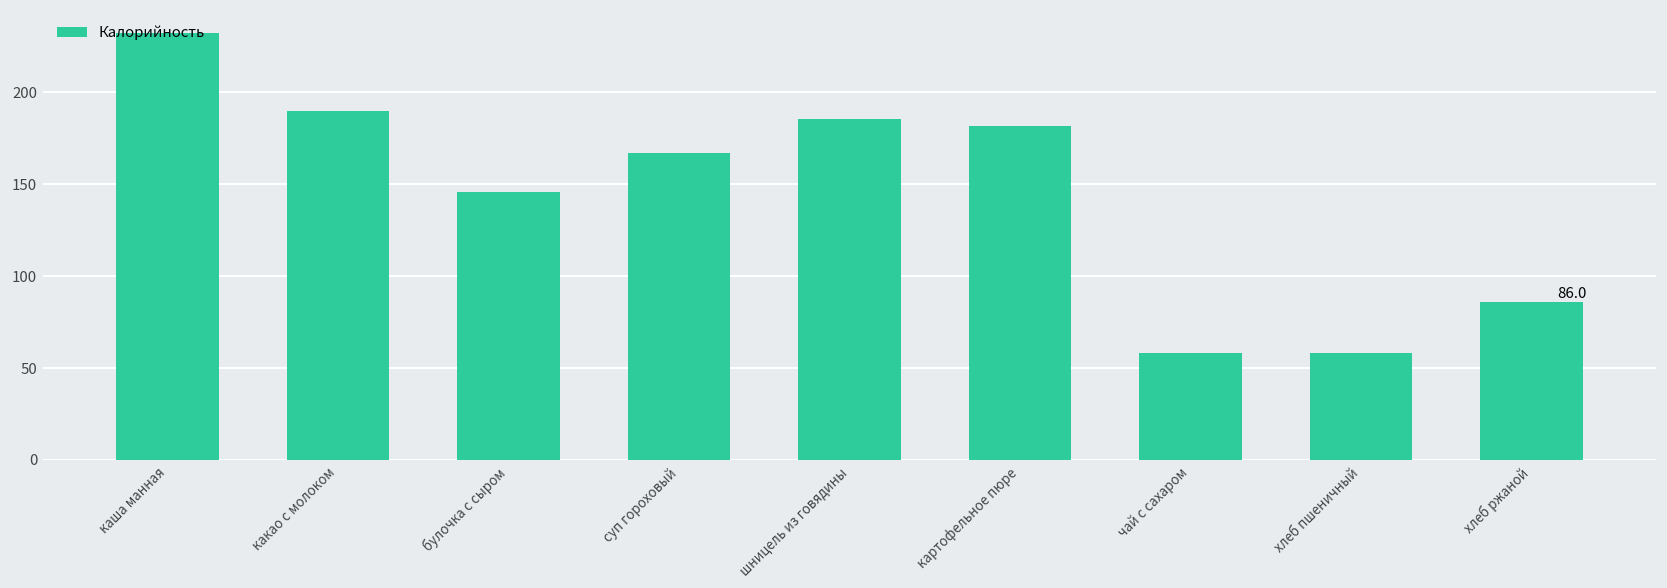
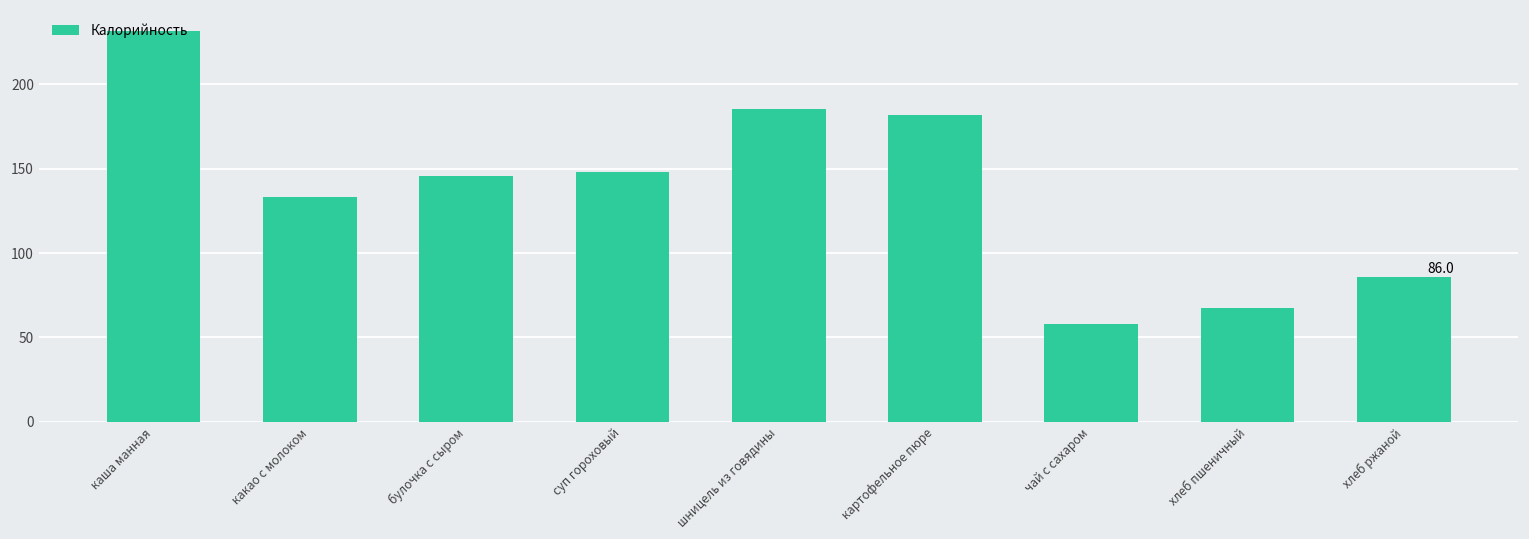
какао с молоком: 190 -> 133
суп гороховый: 167 -> 148
хлеб пшеничный: 58 -> 68
